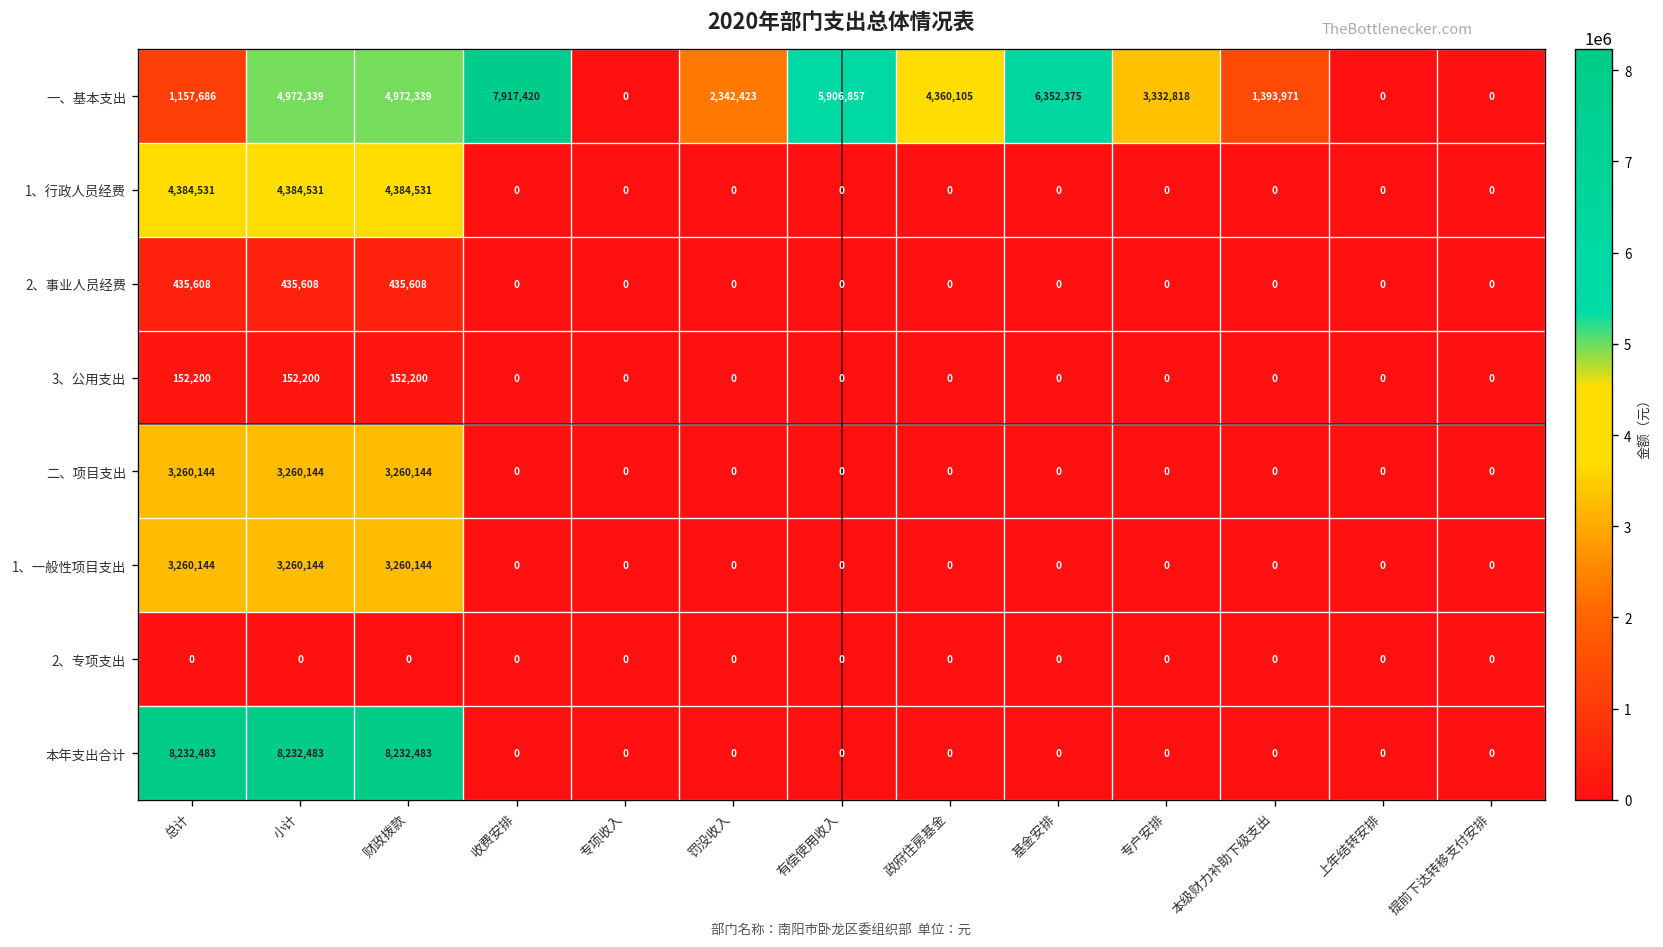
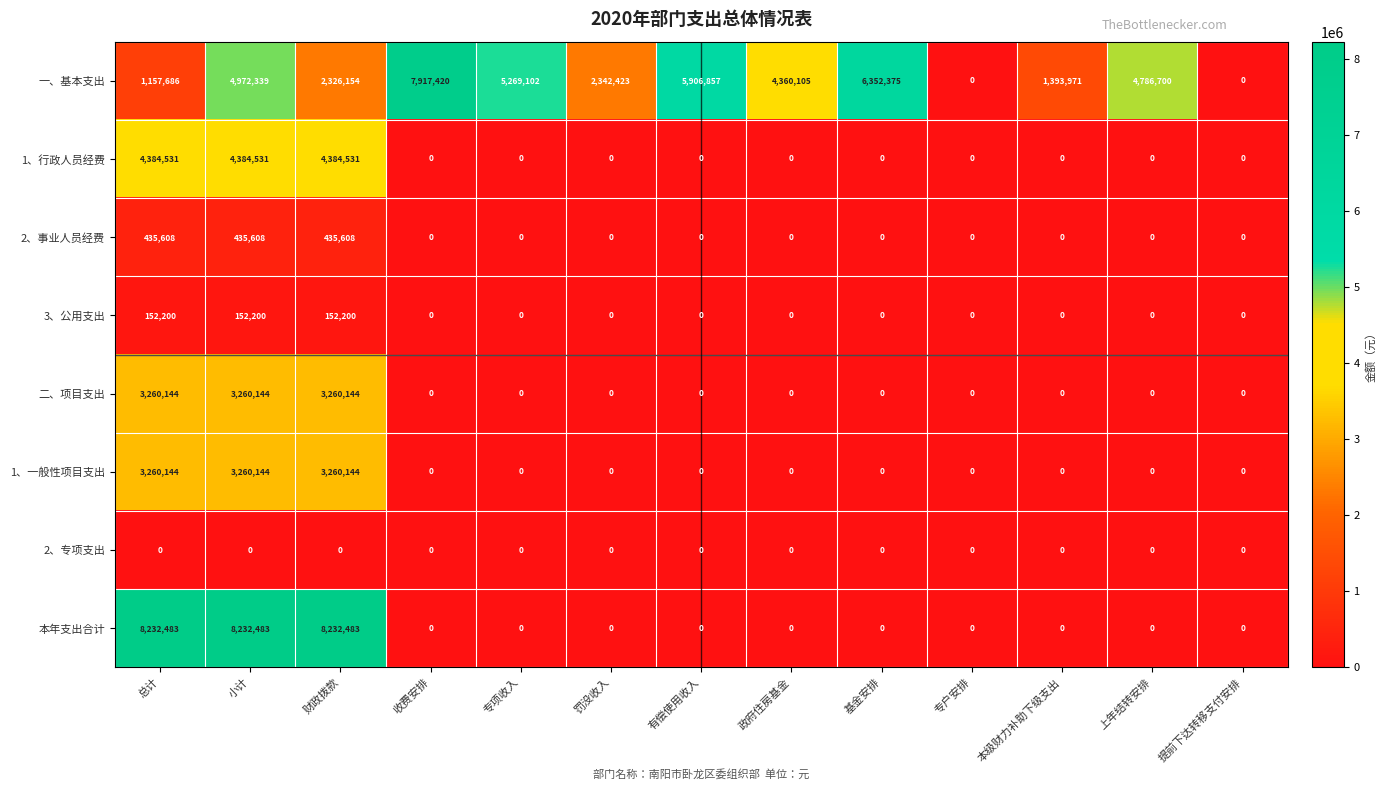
一、基本支出, 财政拨款: 4,972,339 -> 2,326,154
一、基本支出, 专项收入: 0 -> 5,269,102
一、基本支出, 专户安排: 3,332,818 -> 0
一、基本支出, 上年结转安排: 0 -> 4,786,700
